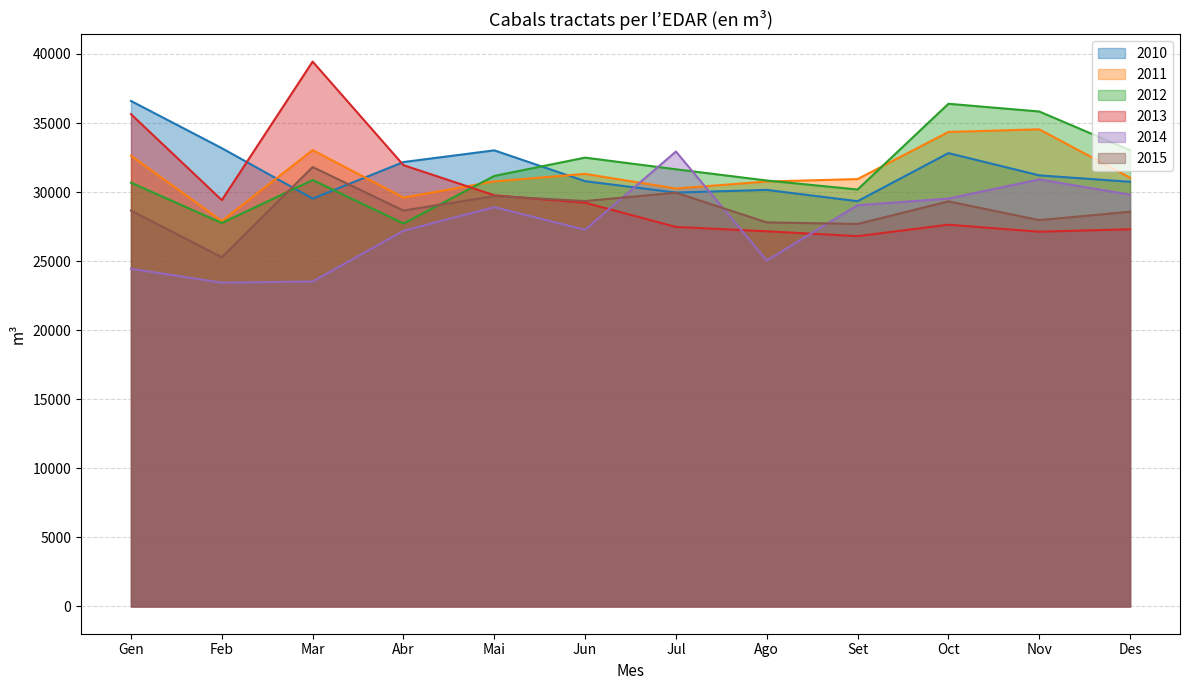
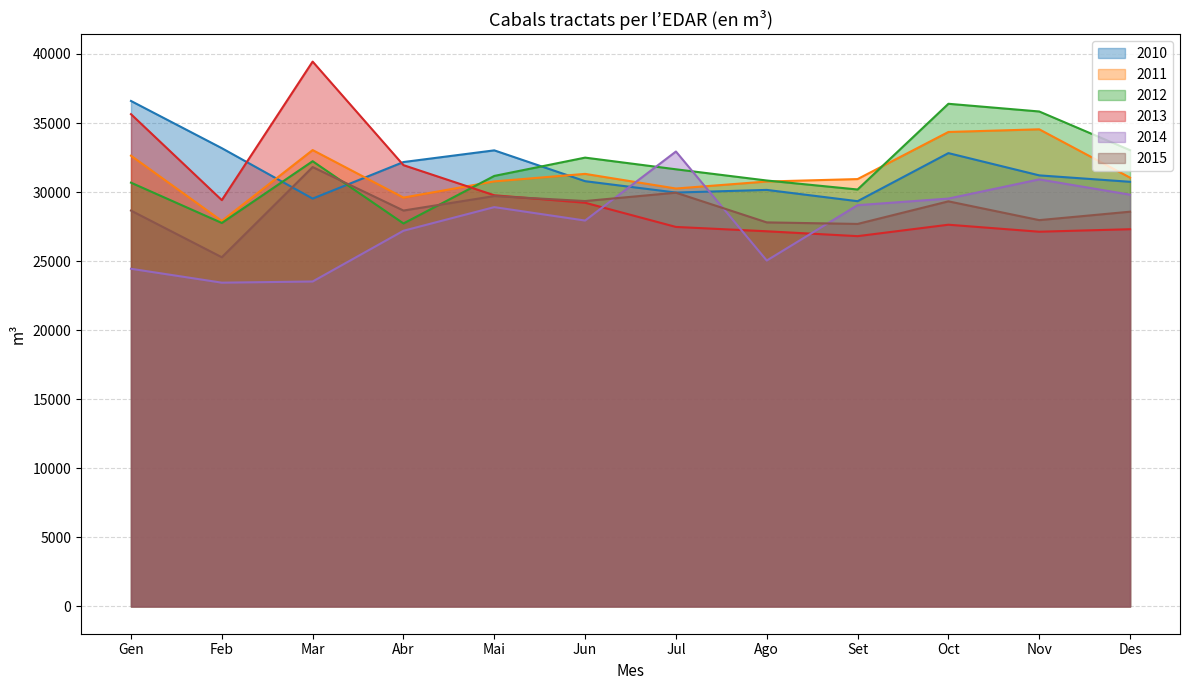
2012, Mar: 30900 -> 32200
2014, Jun: 27300 -> 27900
